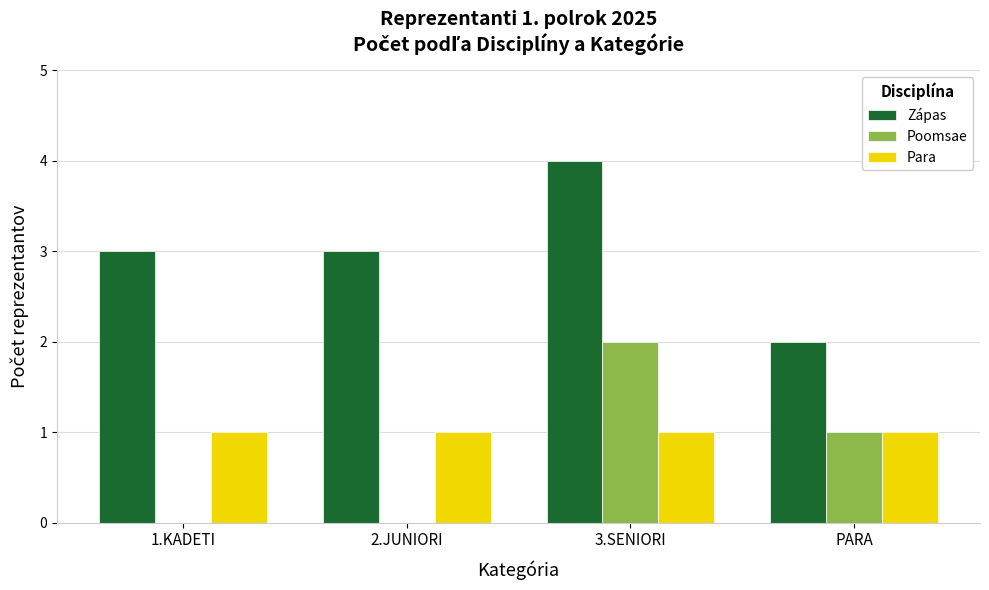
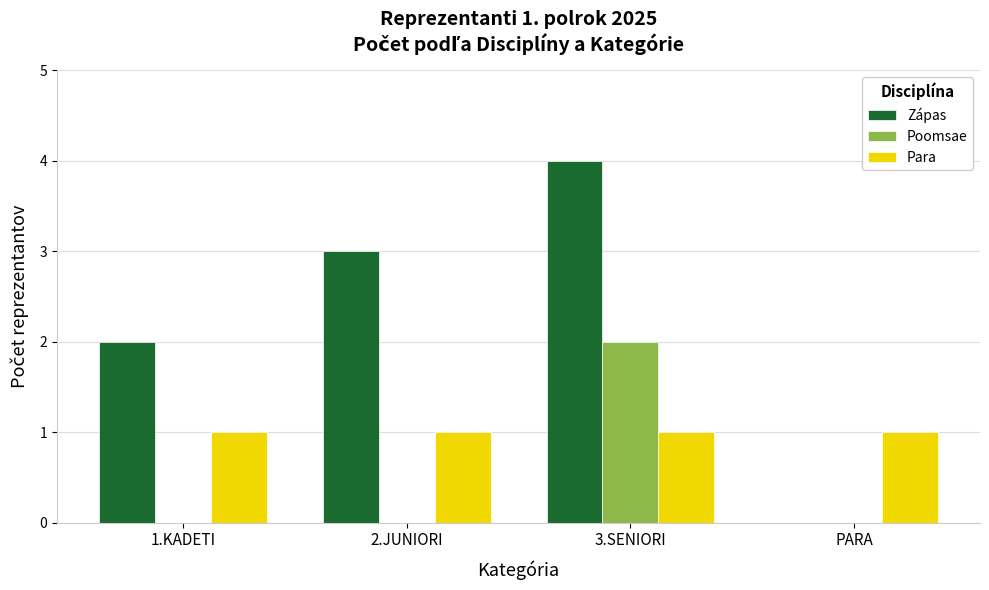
Zápas, 1.KADETI: 3 -> 2
Zápas, PARA: 2 -> 0
Poomsae, PARA: 1 -> 0
